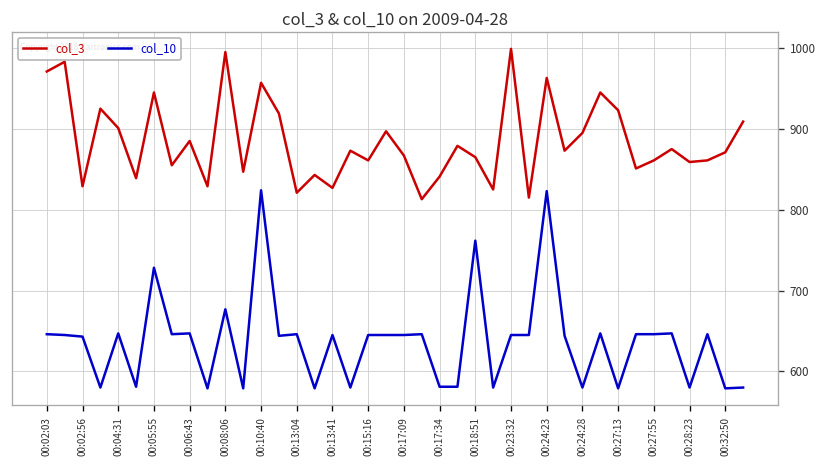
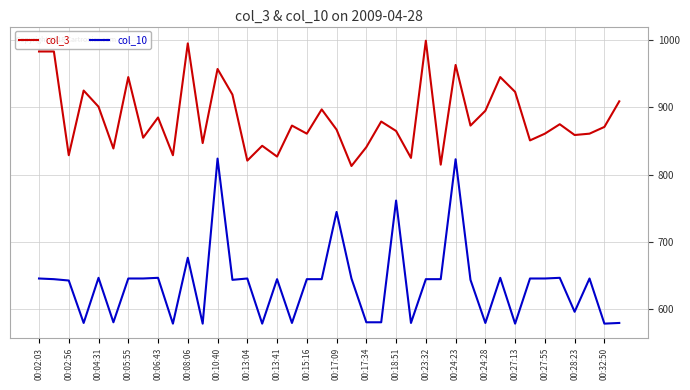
col_3, 00:02:03: 970 -> 980
col_10, 00:05:55: 730 -> 650
col_10, 00:17:09: 650 -> 740
col_10, 00:28:23: 580 -> 600
